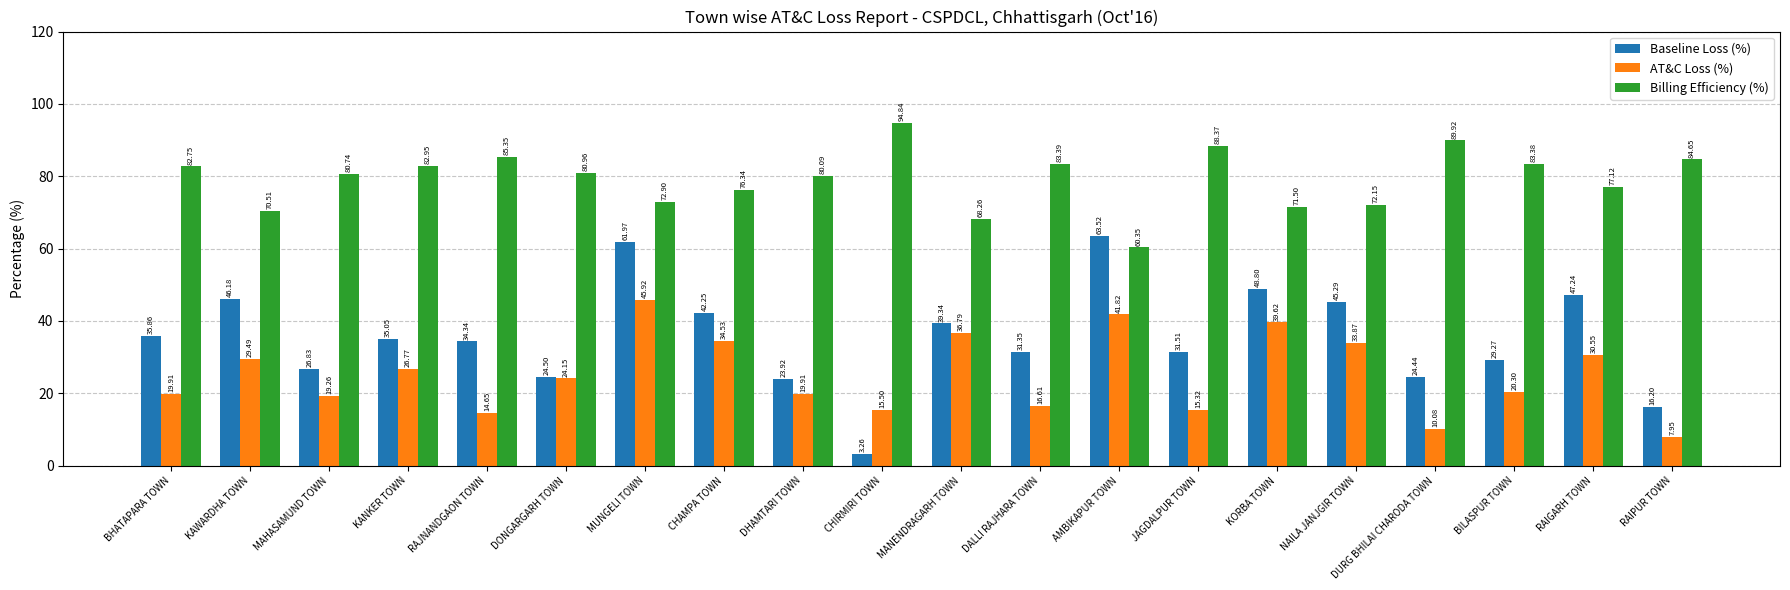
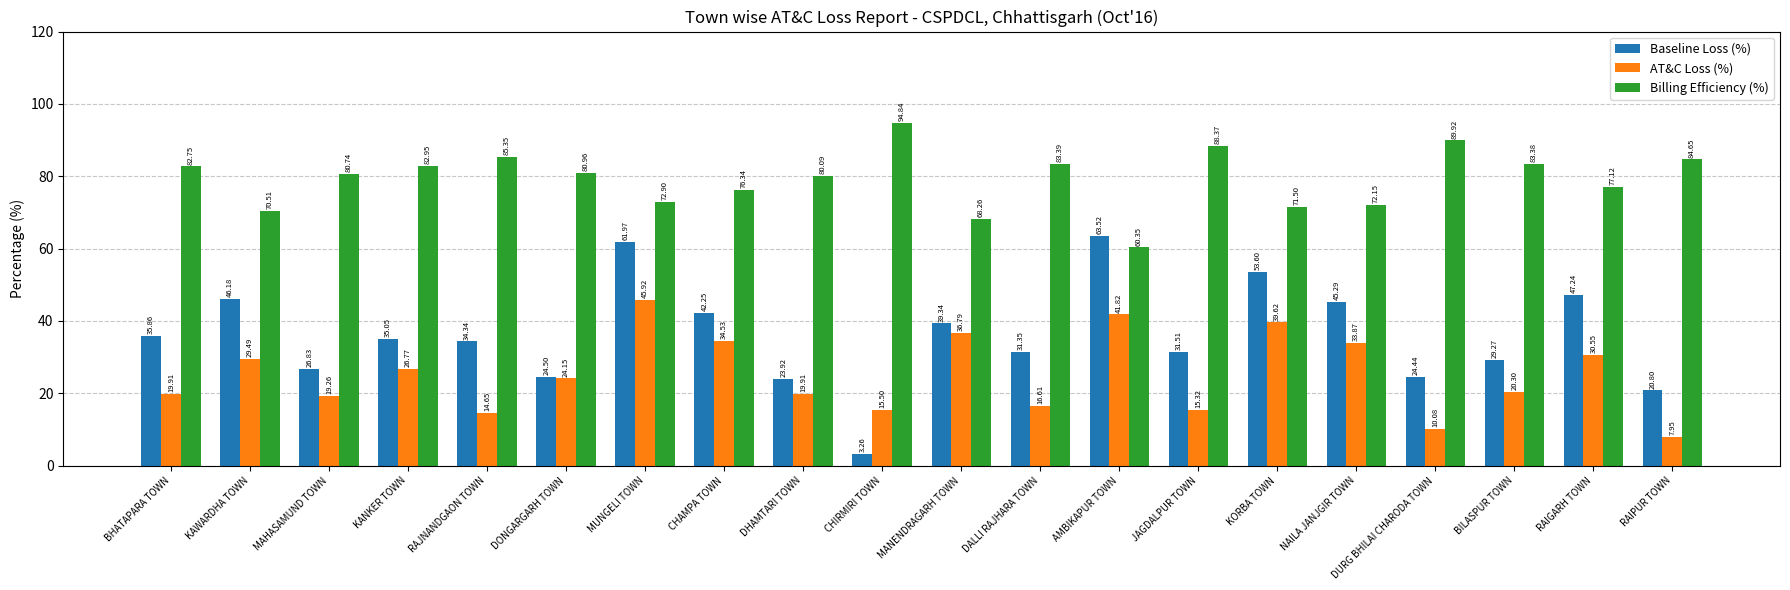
Baseline Loss (%), KORBA TOWN: 48.80 -> 53.60
Baseline Loss (%), RAIPUR TOWN: 16.20 -> 20.80
